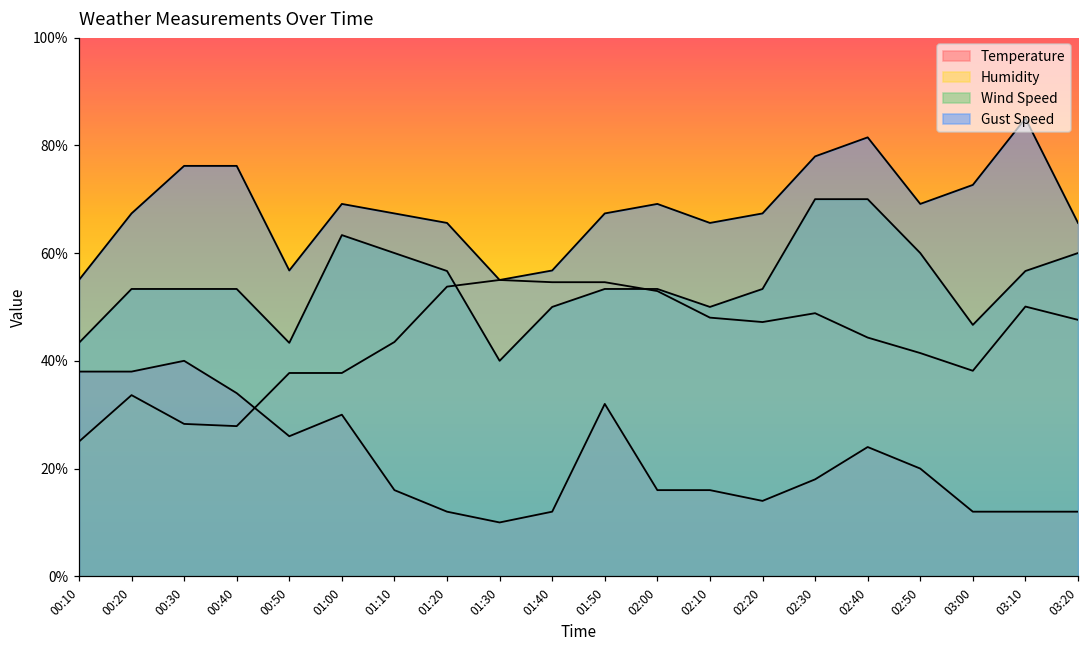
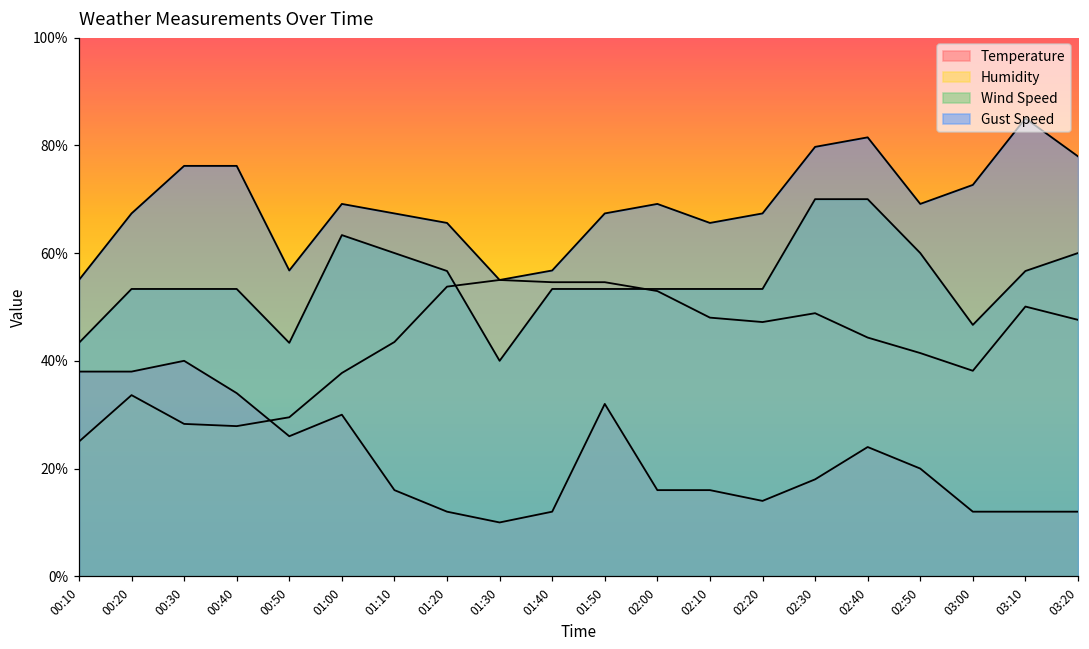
Humidity, 00:50: 38% -> 30%
Wind Speed, 01:40: 50% -> 53%
Wind Speed, 02:10: 50% -> 53%
Gust Speed, 02:30: 78% -> 80%
Gust Speed, 03:20: 66% -> 78%
